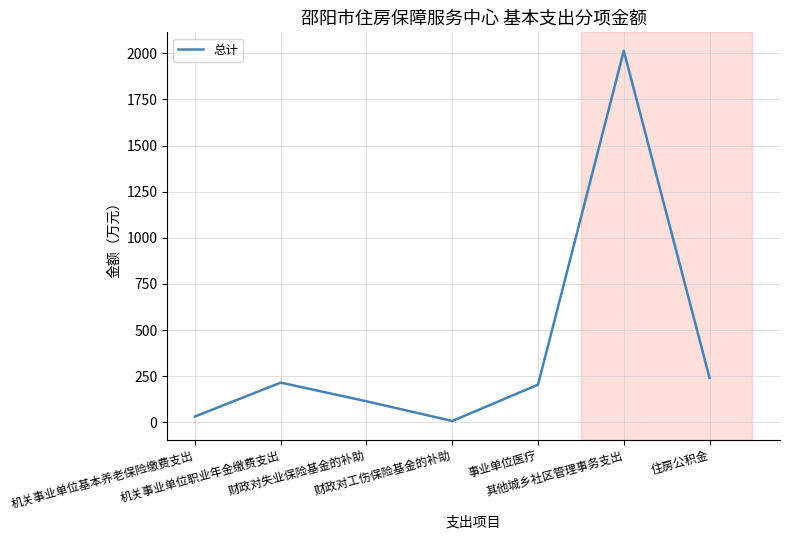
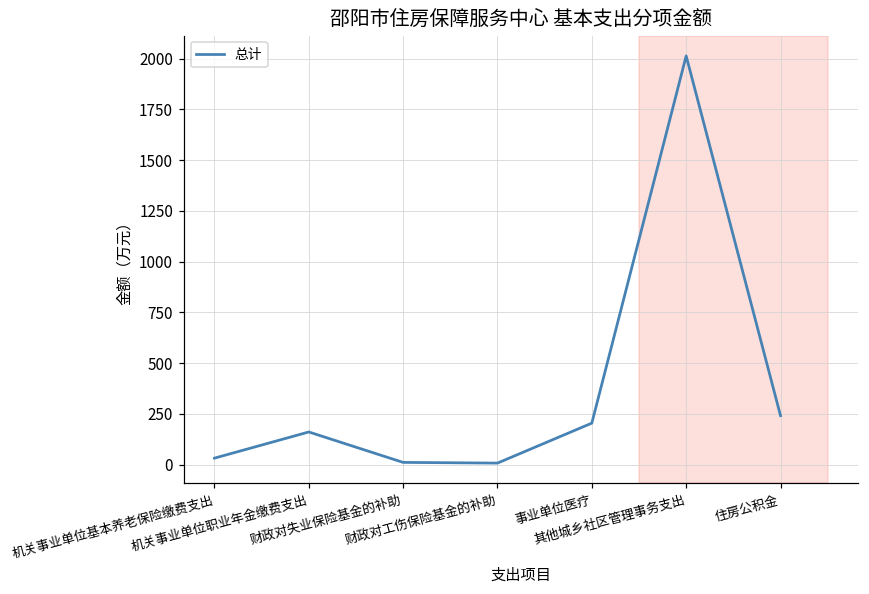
机关事业单位职业年金缴费支出: 220 -> 160
财政对失业保险基金的补助: 110 -> 10
